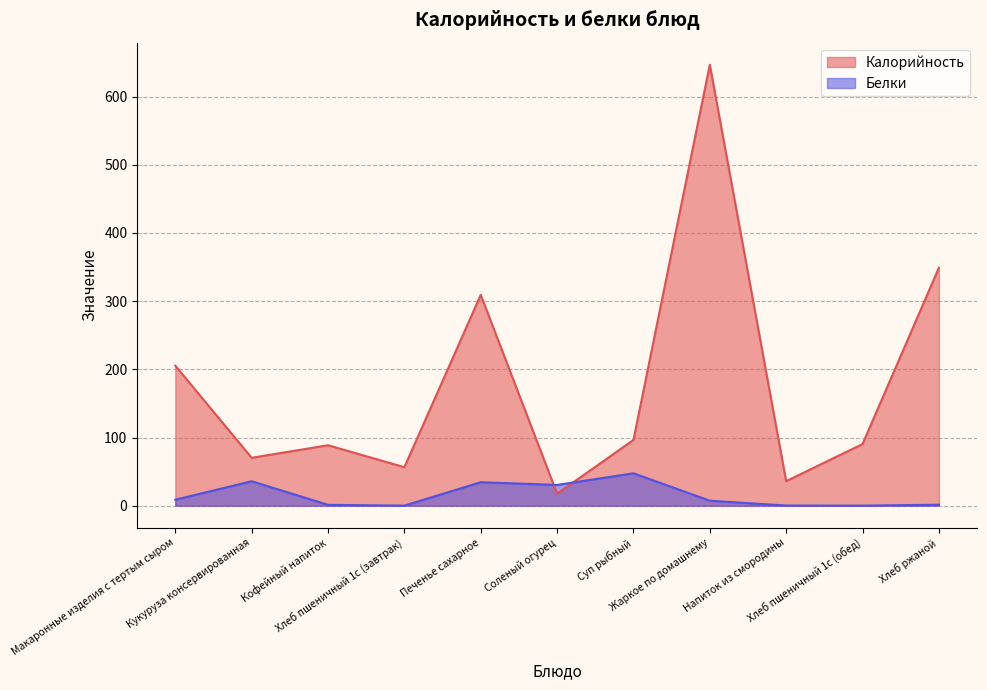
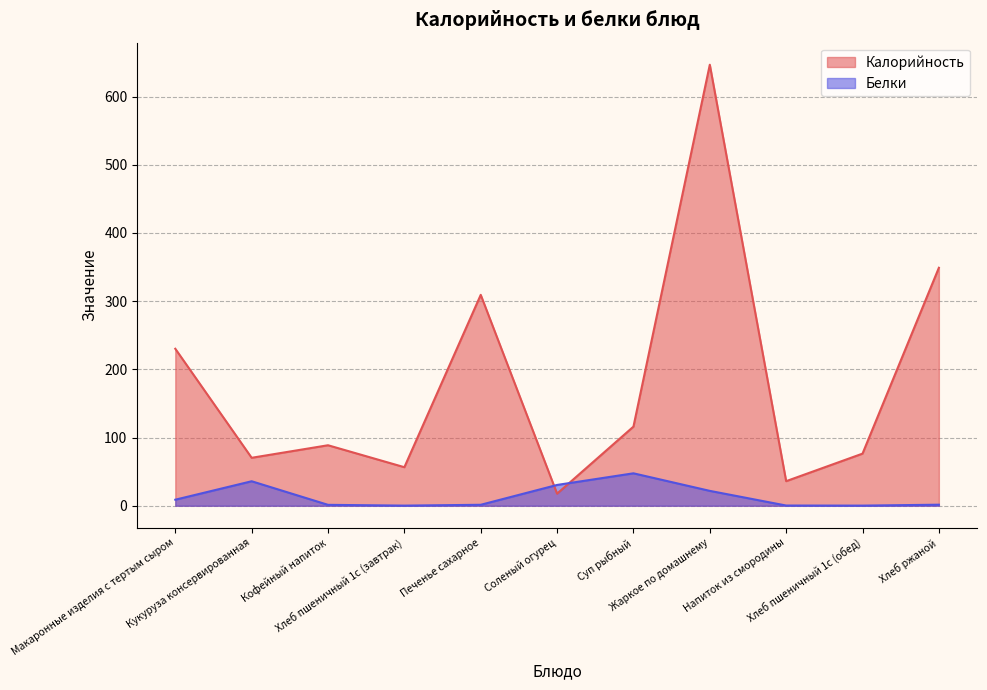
Калорийность, Макаронные изделия с тертым сыром: 210 -> 230
Белки, Печенье сахарное: 30 -> 0
Калорийность, Суп рыбный: 100 -> 120
Белки, Жаркое по домашнему: 10 -> 20
Калорийность, Хлеб пшеничный 1с (обед): 90 -> 80
